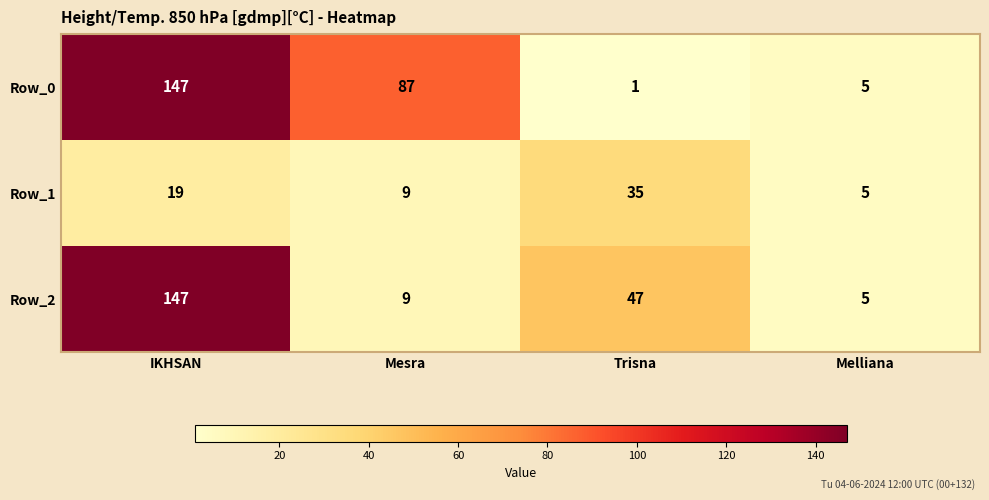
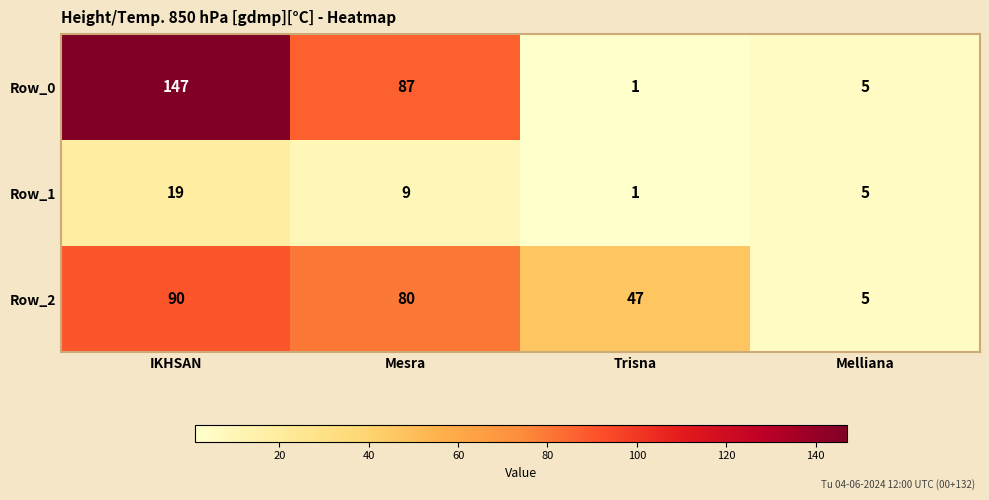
Row_1, Trisna: 35 -> 1
Row_2, IKHSAN: 147 -> 90
Row_2, Mesra: 9 -> 80
